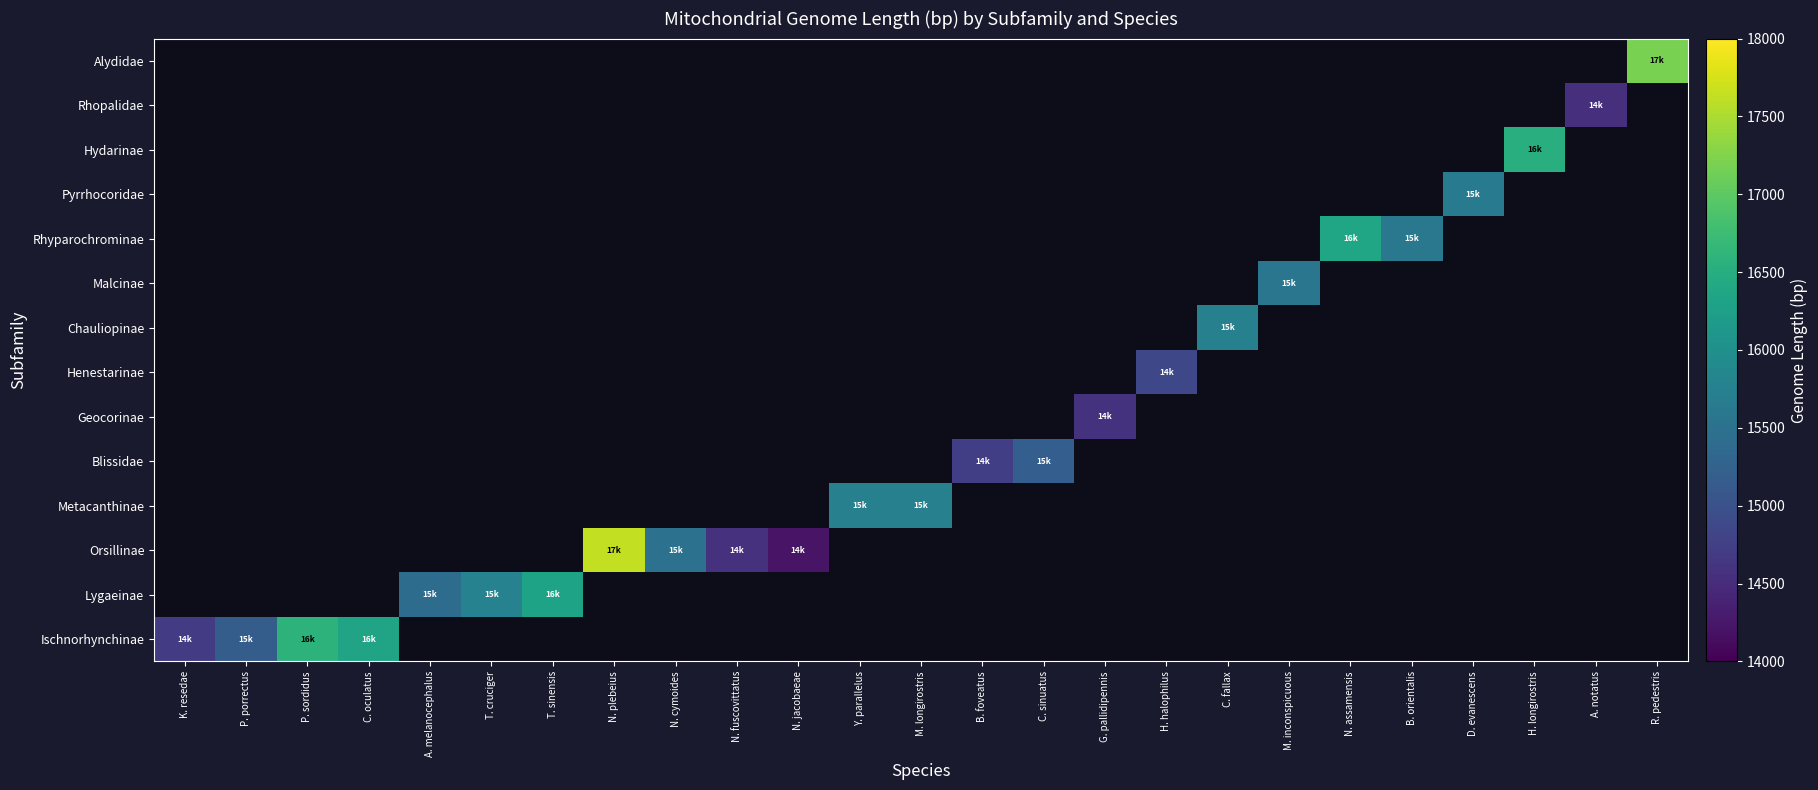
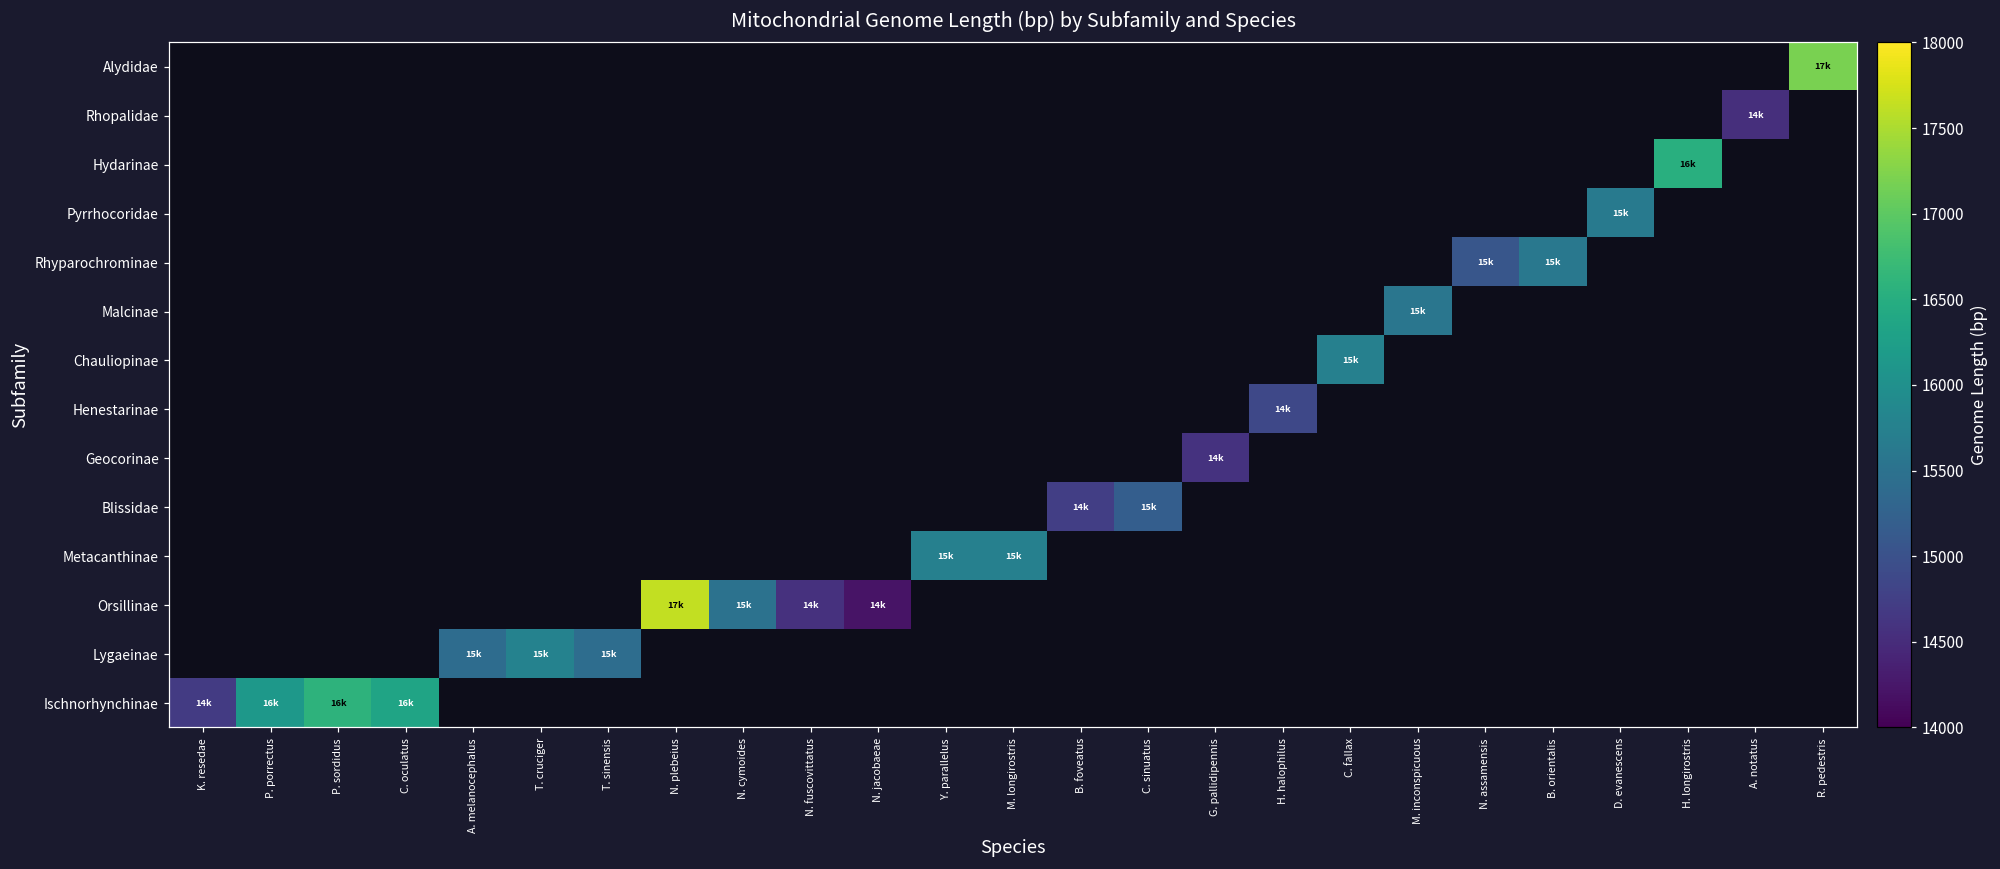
Rhyparochrominae, N. assamensis: 16k -> 15k
Lygaeinae, T. sinensis: 16k -> 15k
Ischnorhynchinae, P. porrectus: 15k -> 16k
